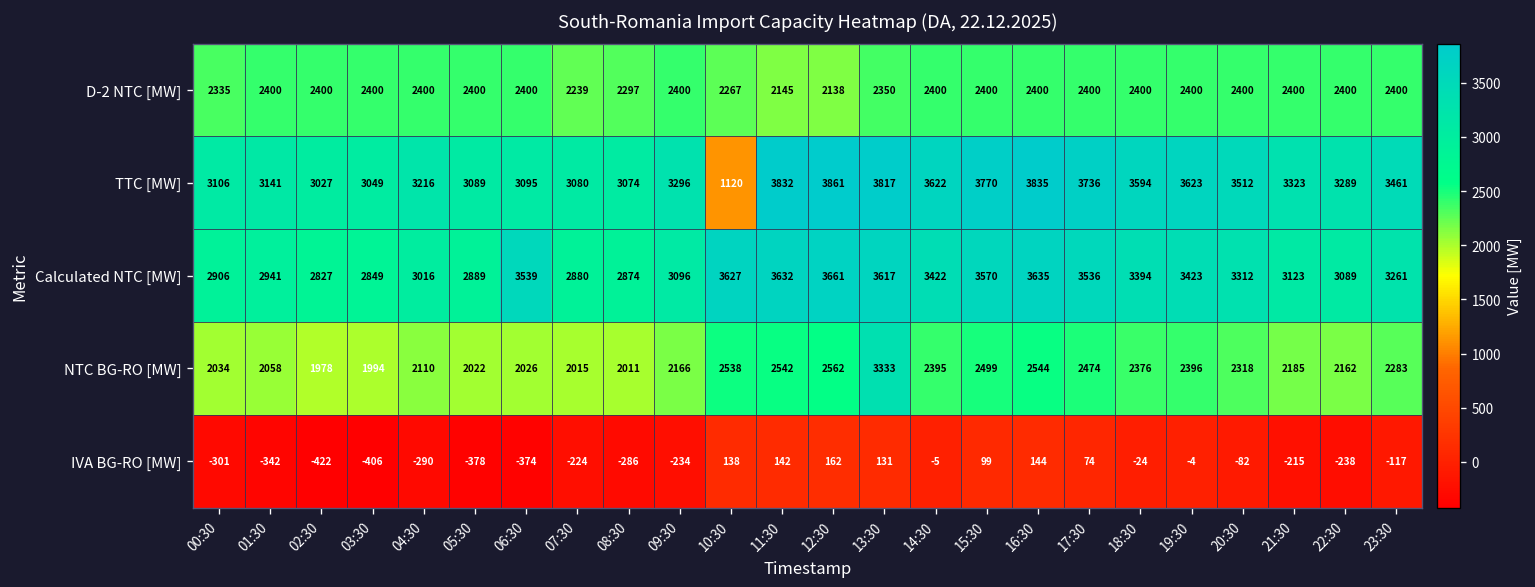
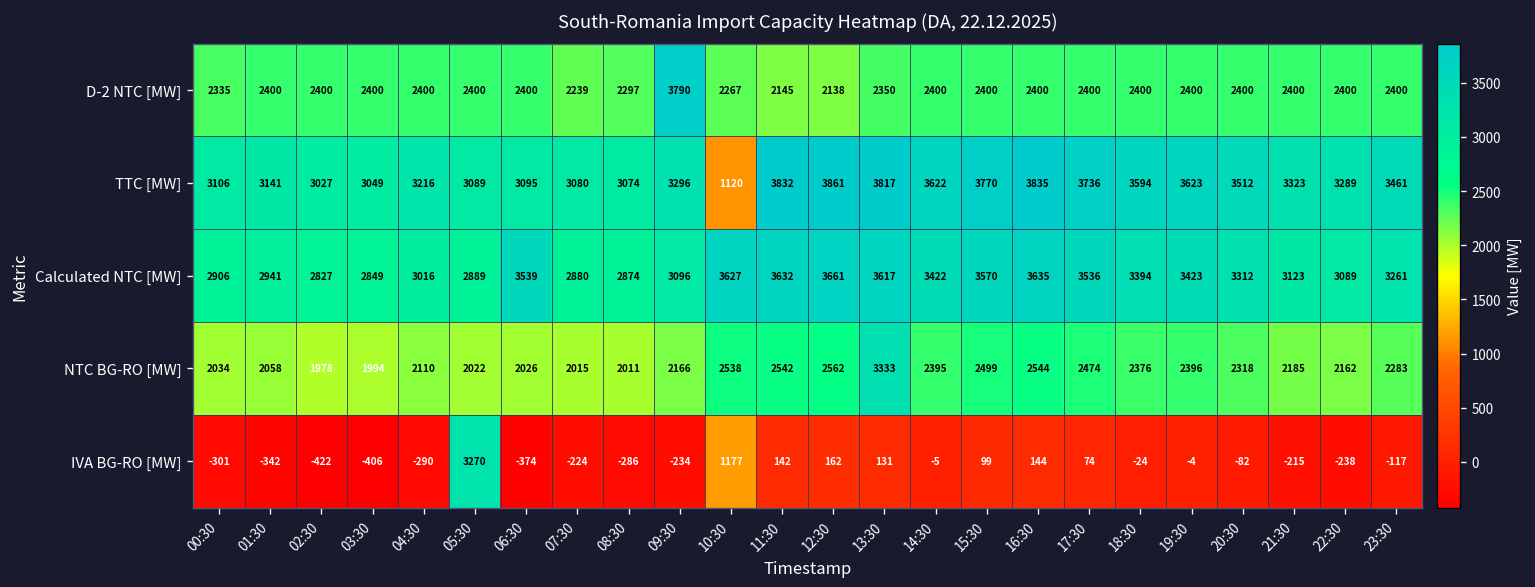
D-2 NTC [MW], 09:30: 2400 -> 3790
IVA BG-RO [MW], 05:30: -378 -> 3270
IVA BG-RO [MW], 10:30: 138 -> 1177
